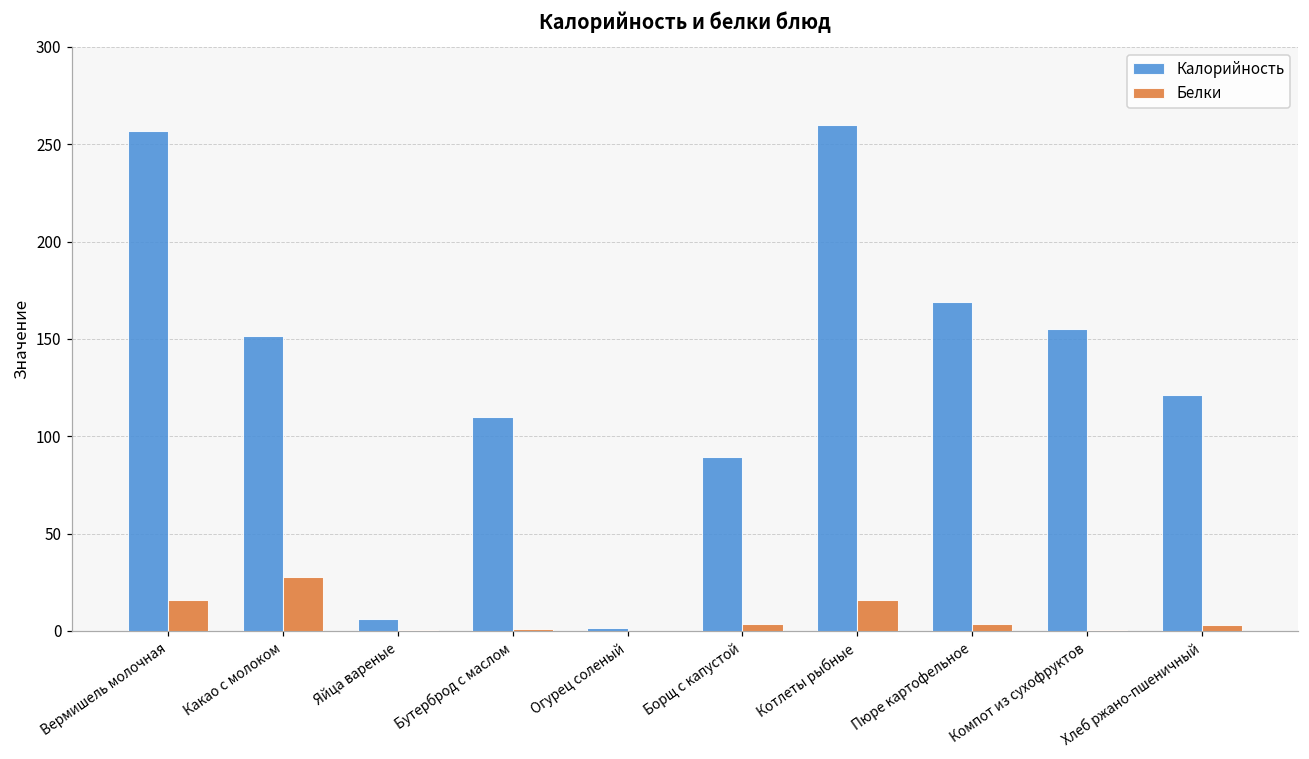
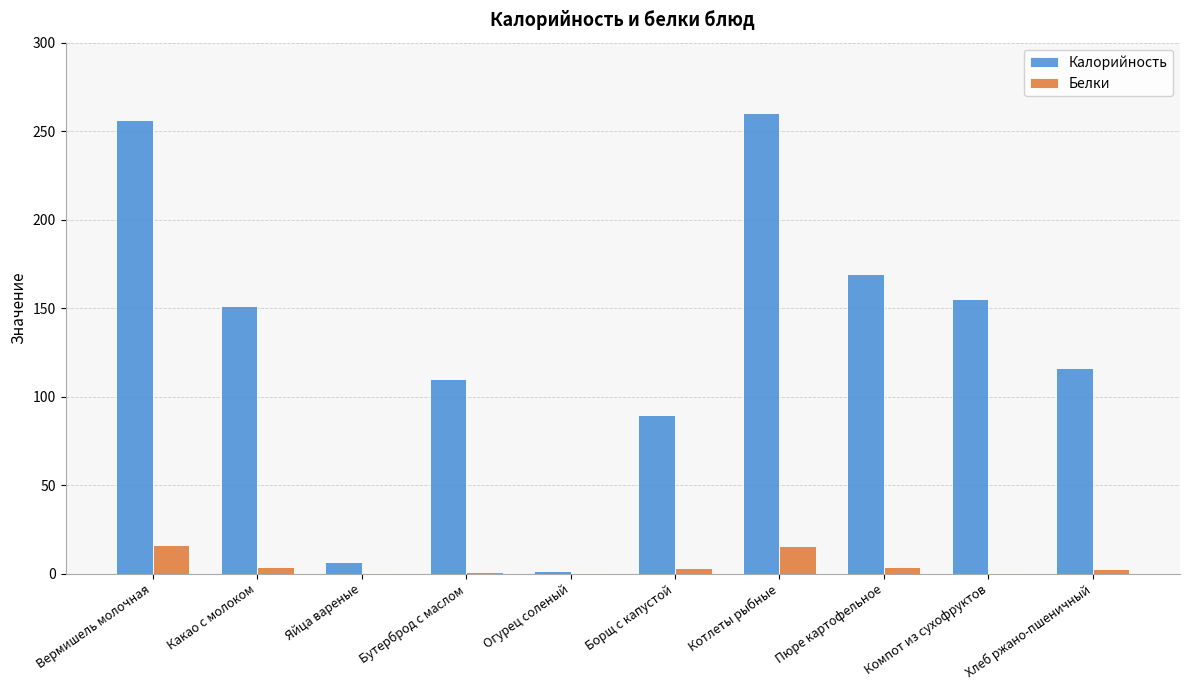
Белки, Какао с молоком: 28 -> 4
Калорийность, Хлеб ржано-пшеничный: 121 -> 116
